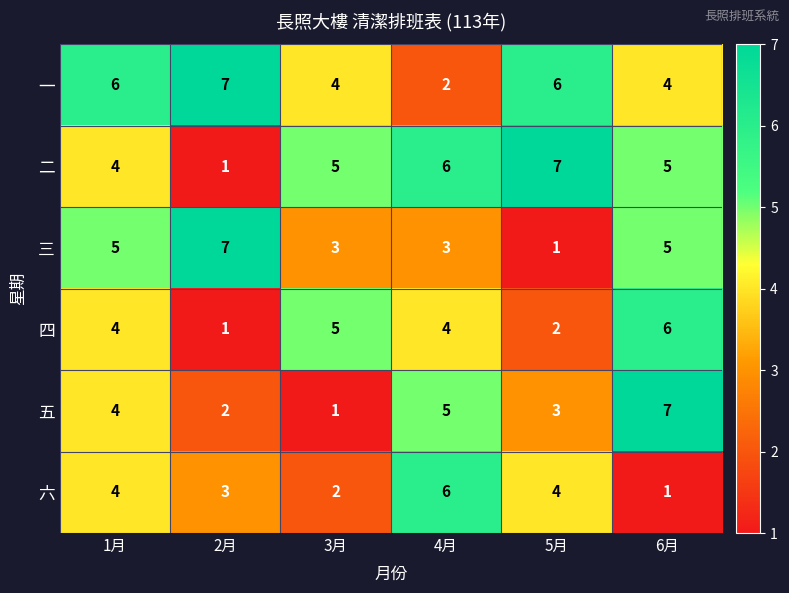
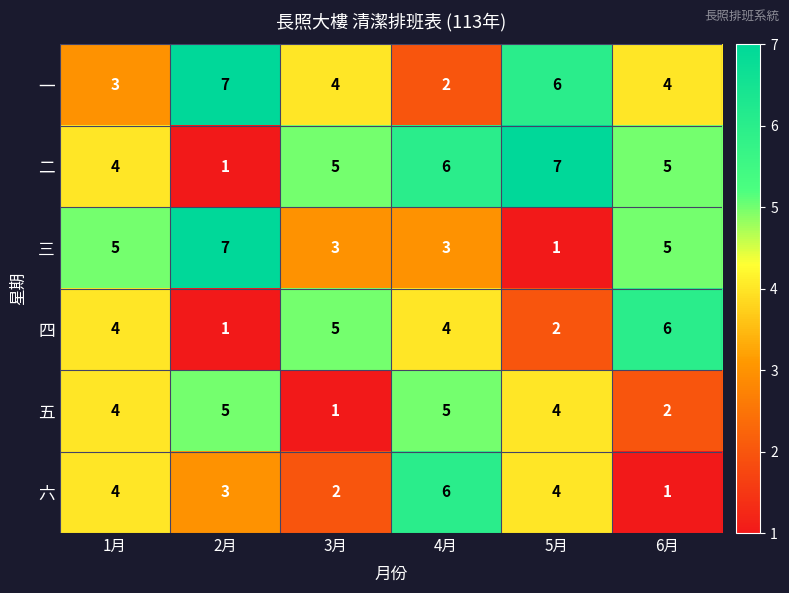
一, 1月: 6 -> 3
五, 2月: 2 -> 5
五, 5月: 3 -> 4
五, 6月: 7 -> 2
